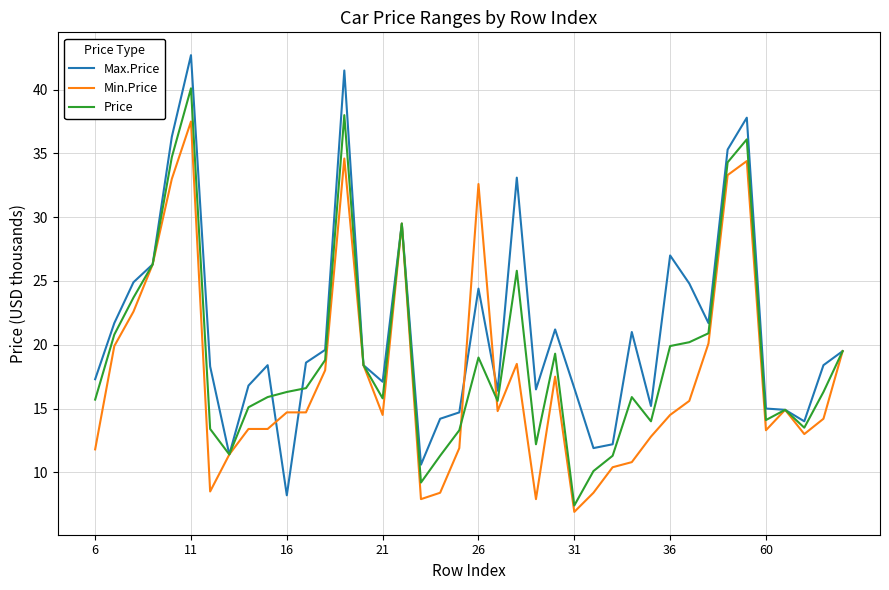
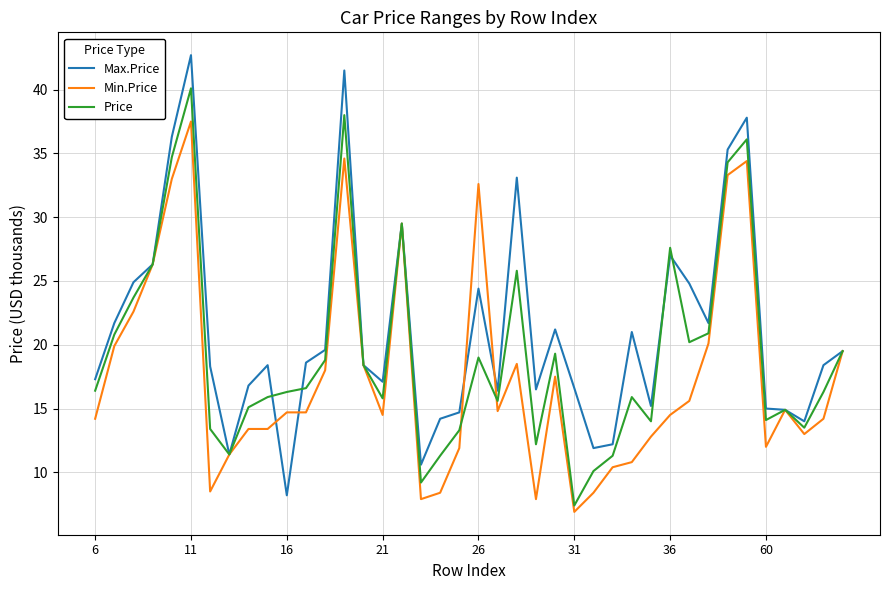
Min.Price, 6: 11.8 -> 14.2
Price, 6: 15.7 -> 16.4
Price, 36: 19.9 -> 27.6
Min.Price, 60: 13.3 -> 12.0
